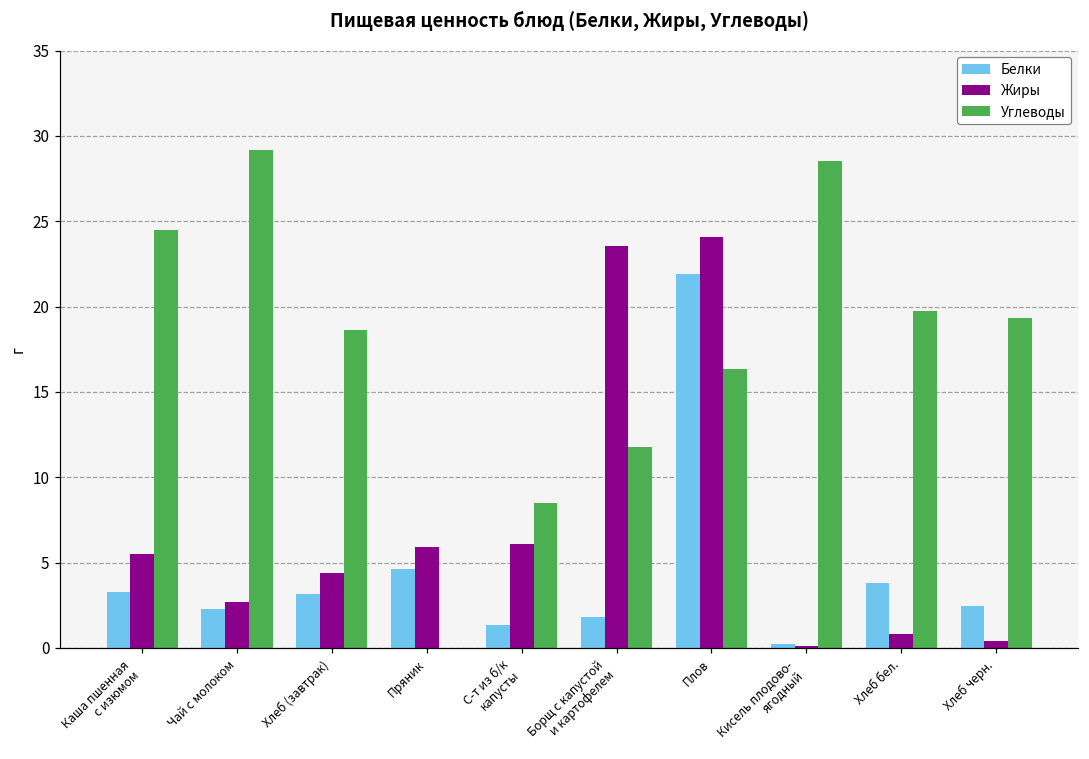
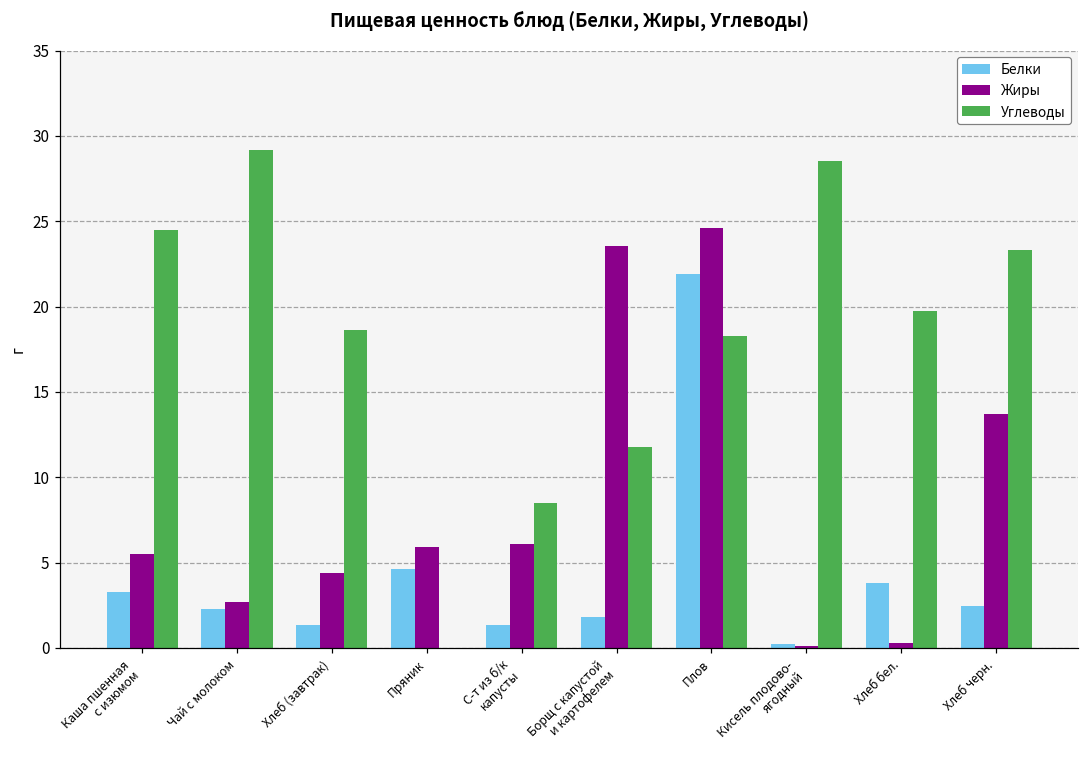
Белки, Хлеб (завтрак): 3.2 -> 1.4
Жиры, Плов: 24.1 -> 24.6
Углеводы, Плов: 16.4 -> 18.3
Жиры, Хлеб бел.: 0.8 -> 0.3
Жиры, Хлеб черн.: 0.4 -> 13.7
Углеводы, Хлеб черн.: 19.3 -> 23.3
